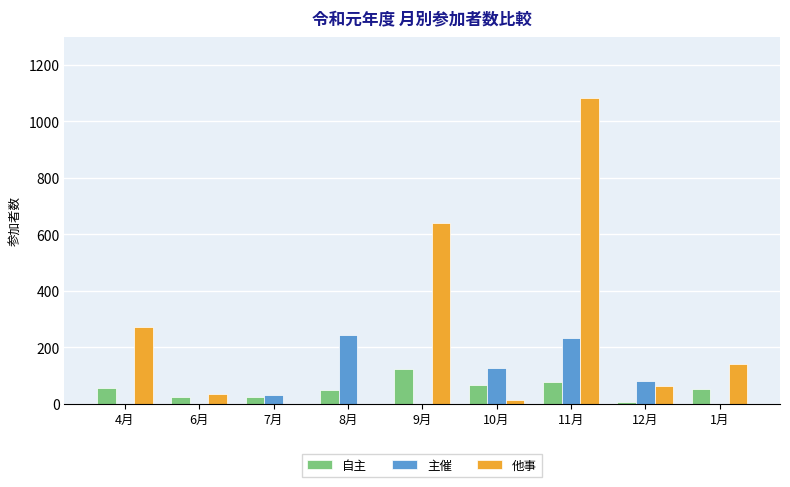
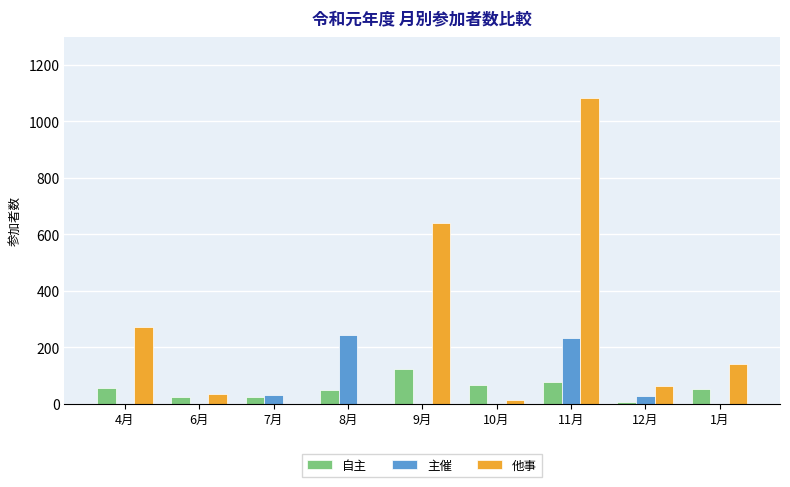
主催, 10月: 130 -> 0
主催, 12月: 80 -> 30
